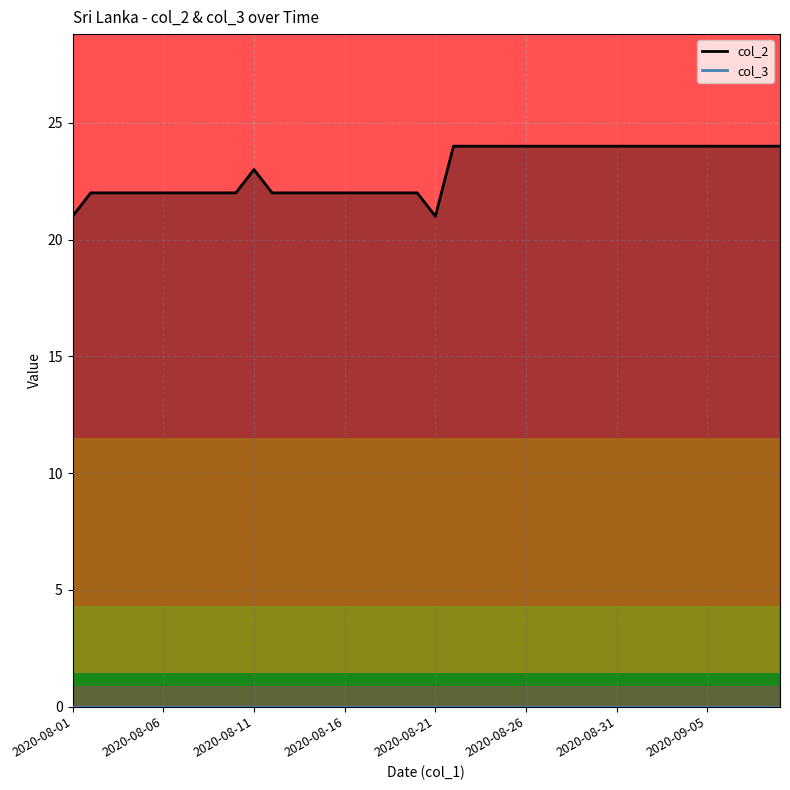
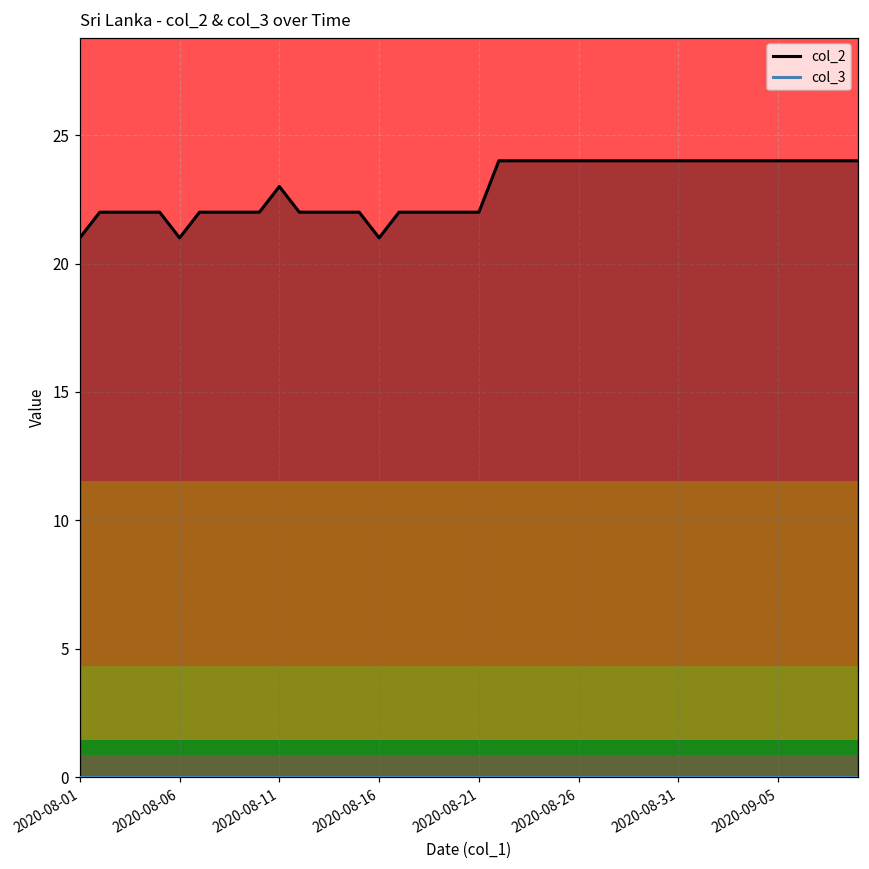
col_2, 2020-08-06: 22 -> 21
col_2, 2020-08-16: 22 -> 21
col_2, 2020-08-21: 21 -> 22
